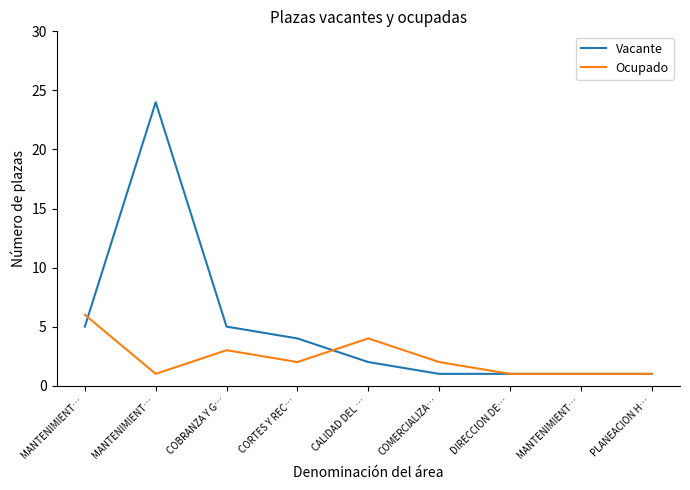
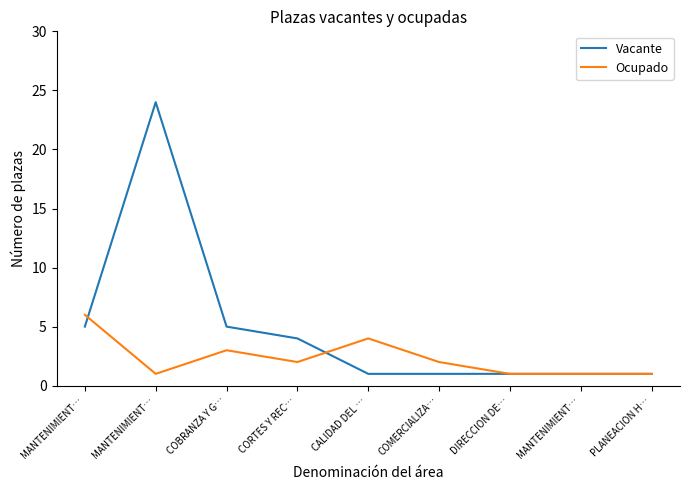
Vacante, CALIDAD DEL …: 2 -> 1
